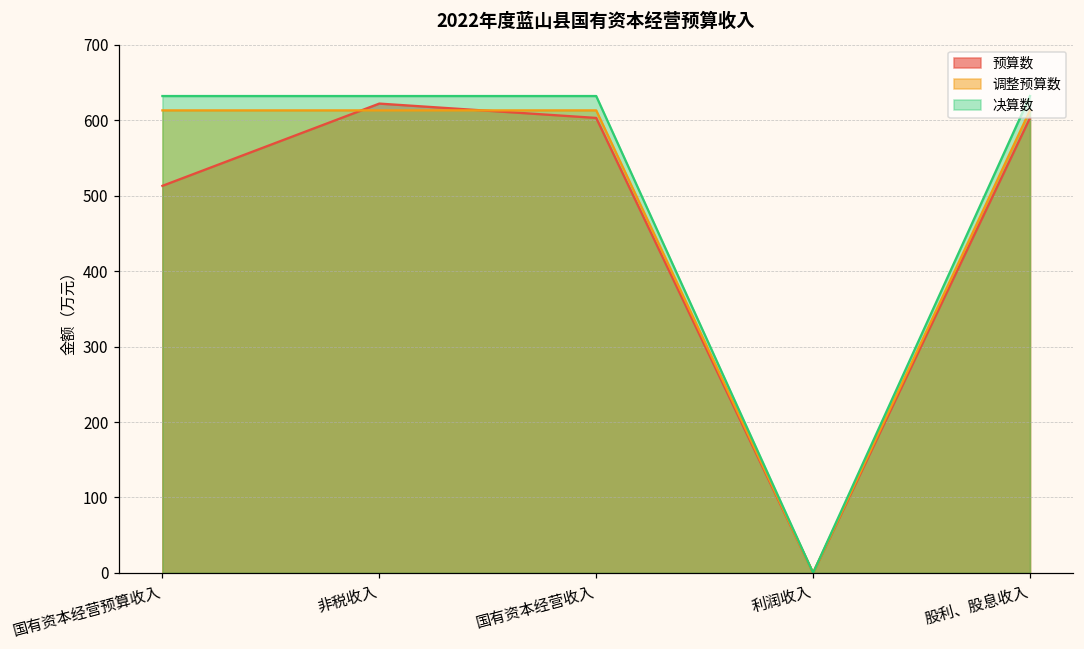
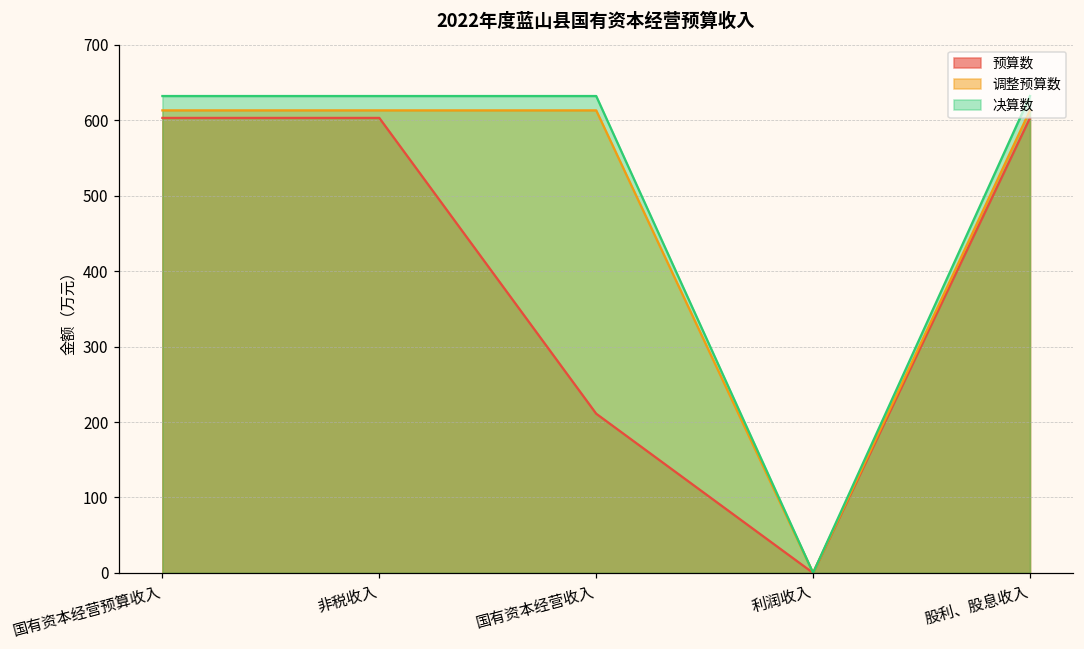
预算数, 国有资本经营预算收入: 510 -> 600
预算数, 非税收入: 620 -> 600
预算数, 国有资本经营收入: 600 -> 210
